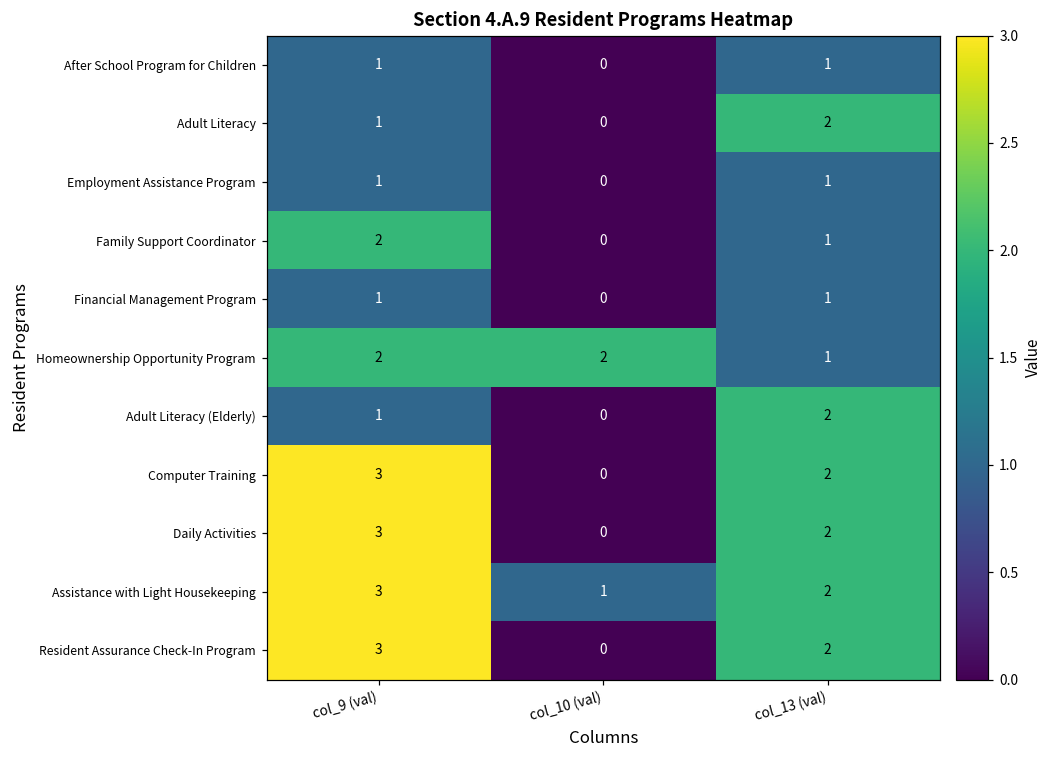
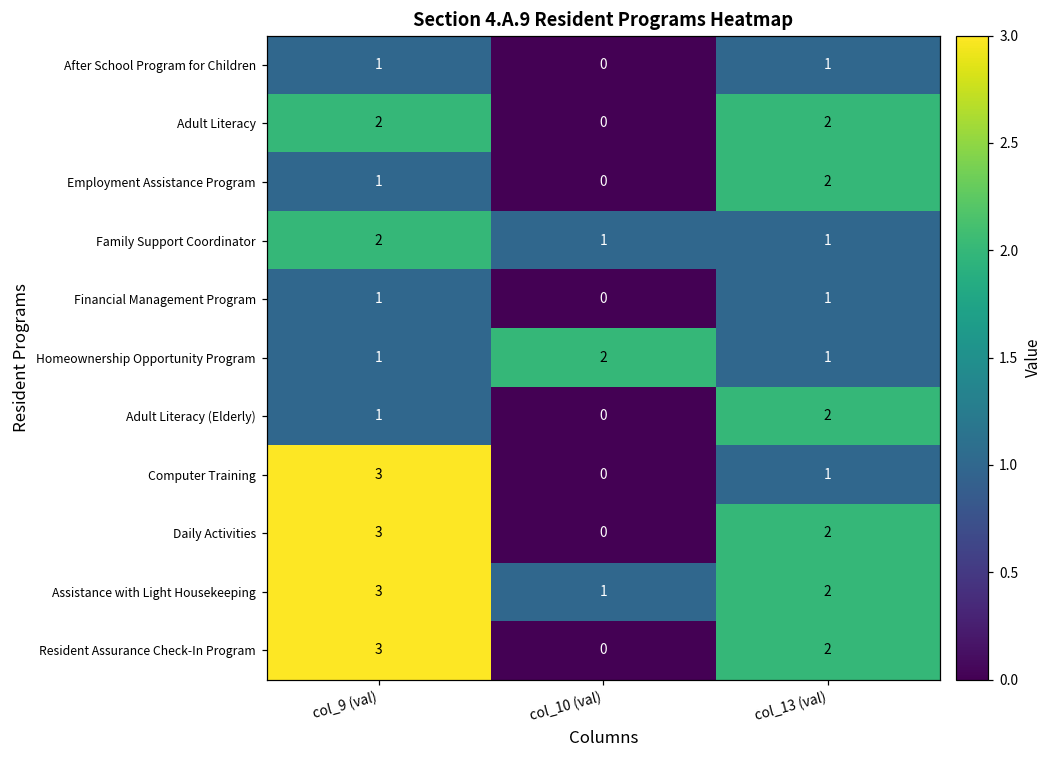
Adult Literacy, col_9 (val): 1 -> 2
Employment Assistance Program, col_13 (val): 1 -> 2
Family Support Coordinator, col_10 (val): 0 -> 1
Homeownership Opportunity Program, col_9 (val): 2 -> 1
Computer Training, col_13 (val): 2 -> 1
